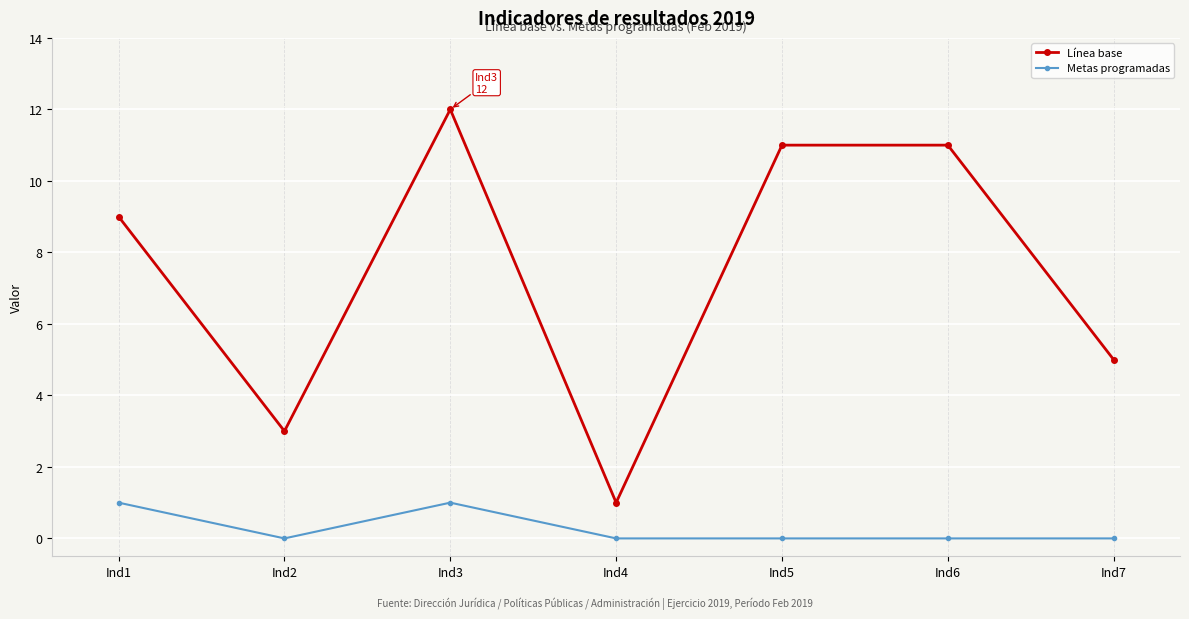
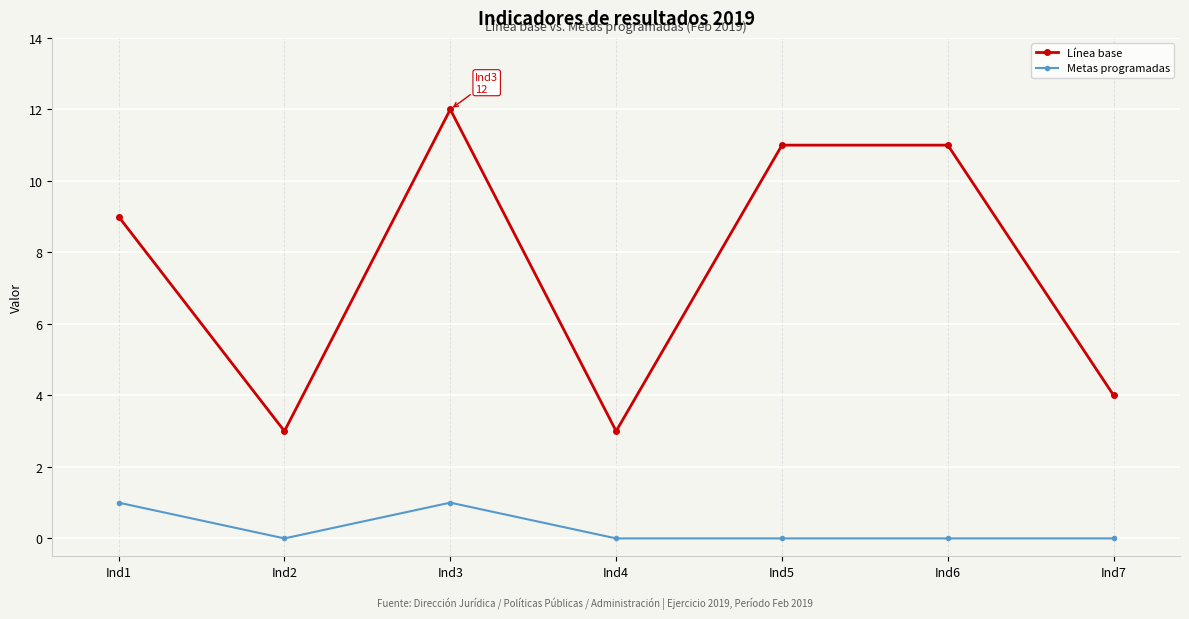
Línea base, Ind4: 1 -> 3
Línea base, Ind7: 5 -> 4
